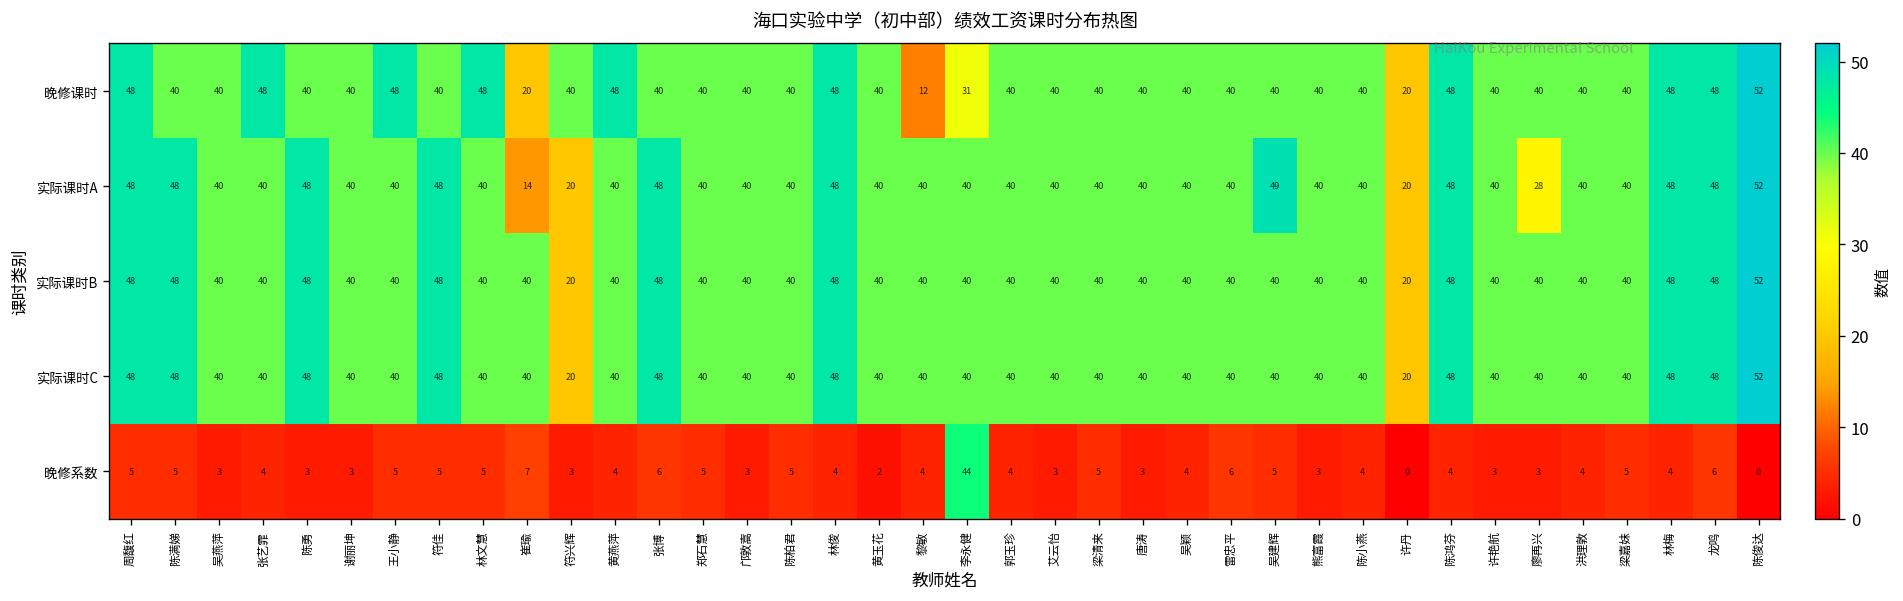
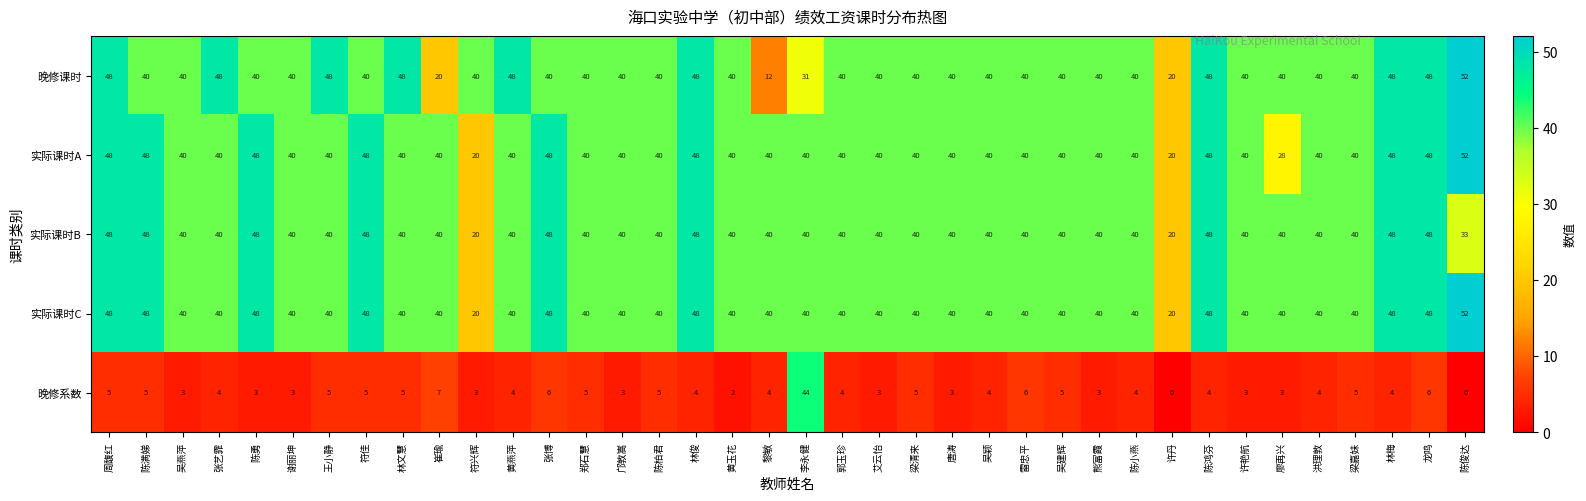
实际课时A, 崔瑜: 14 -> 40
实际课时A, 吴建辉: 49 -> 40
实际课时B, 陈俊达: 52 -> 33
